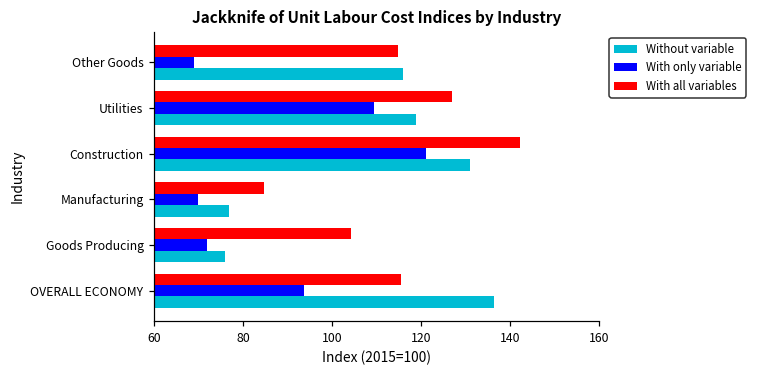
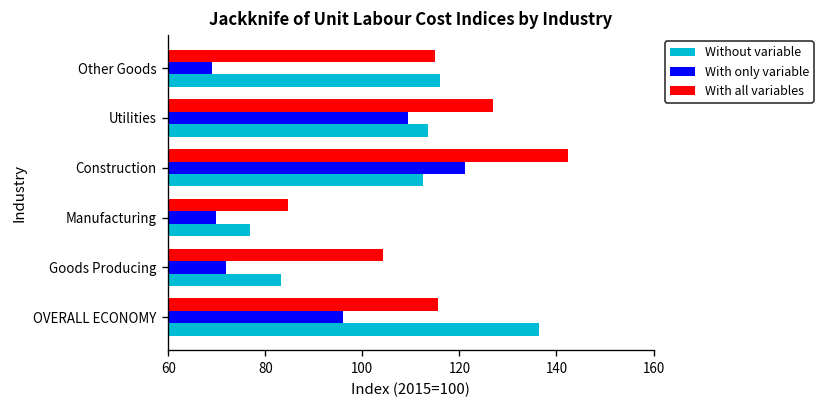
Without variable, Utilities: 119 -> 114
Without variable, Construction: 131 -> 112
Without variable, Goods Producing: 76 -> 83
With only variable, OVERALL ECONOMY: 94 -> 96
